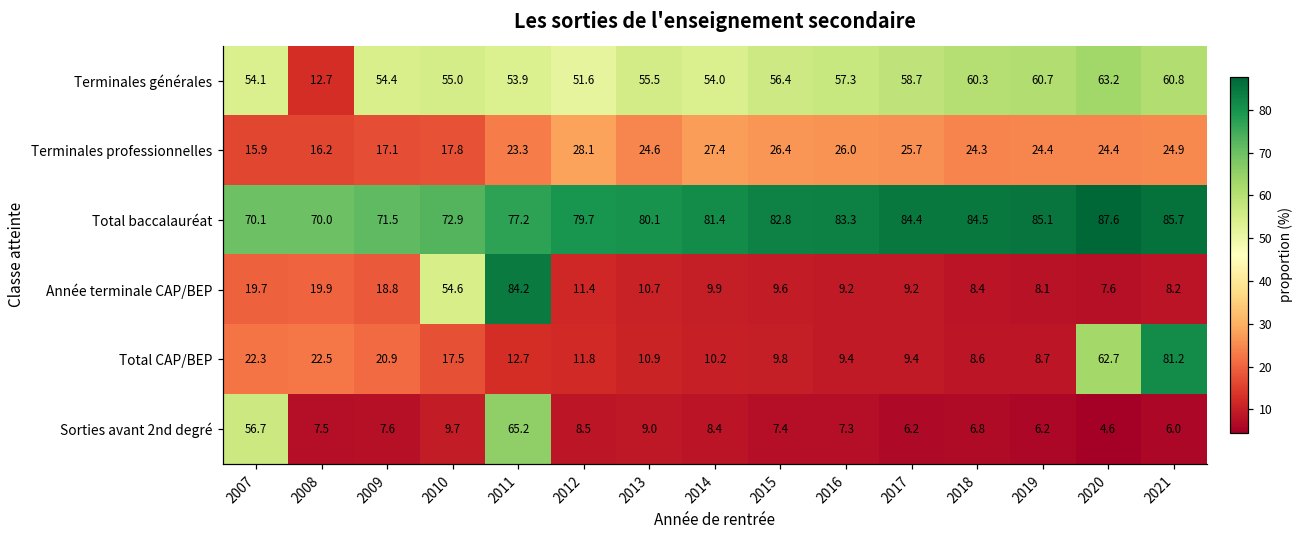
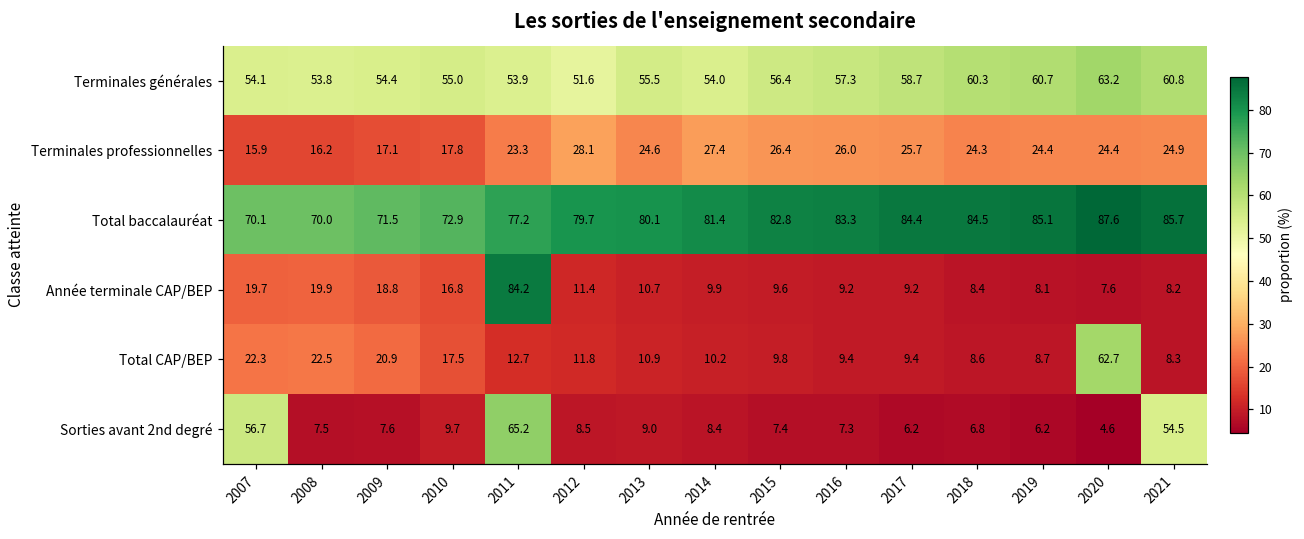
Terminales générales, 2008: 12.7 -> 53.8
Année terminale CAP/BEP, 2010: 54.6 -> 16.8
Total CAP/BEP, 2021: 81.2 -> 8.3
Sorties avant 2nd degré, 2021: 6.0 -> 54.5
